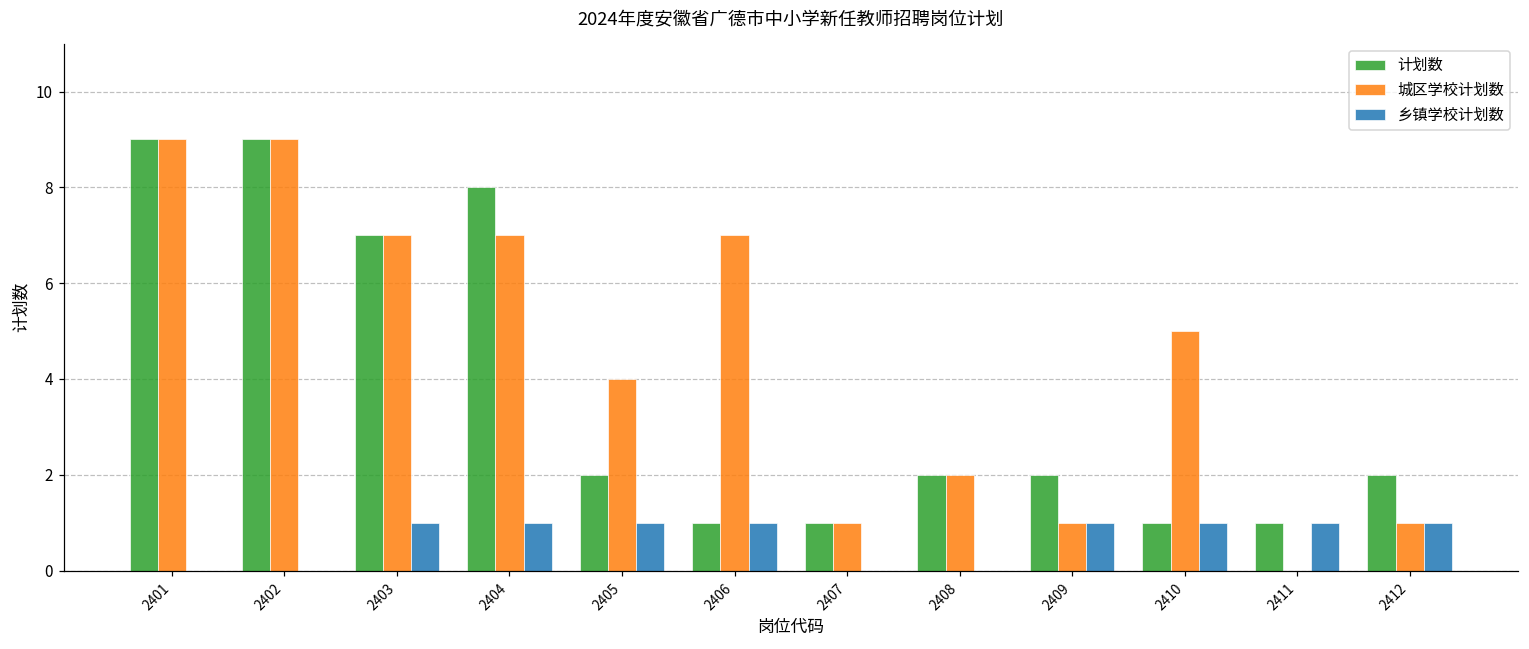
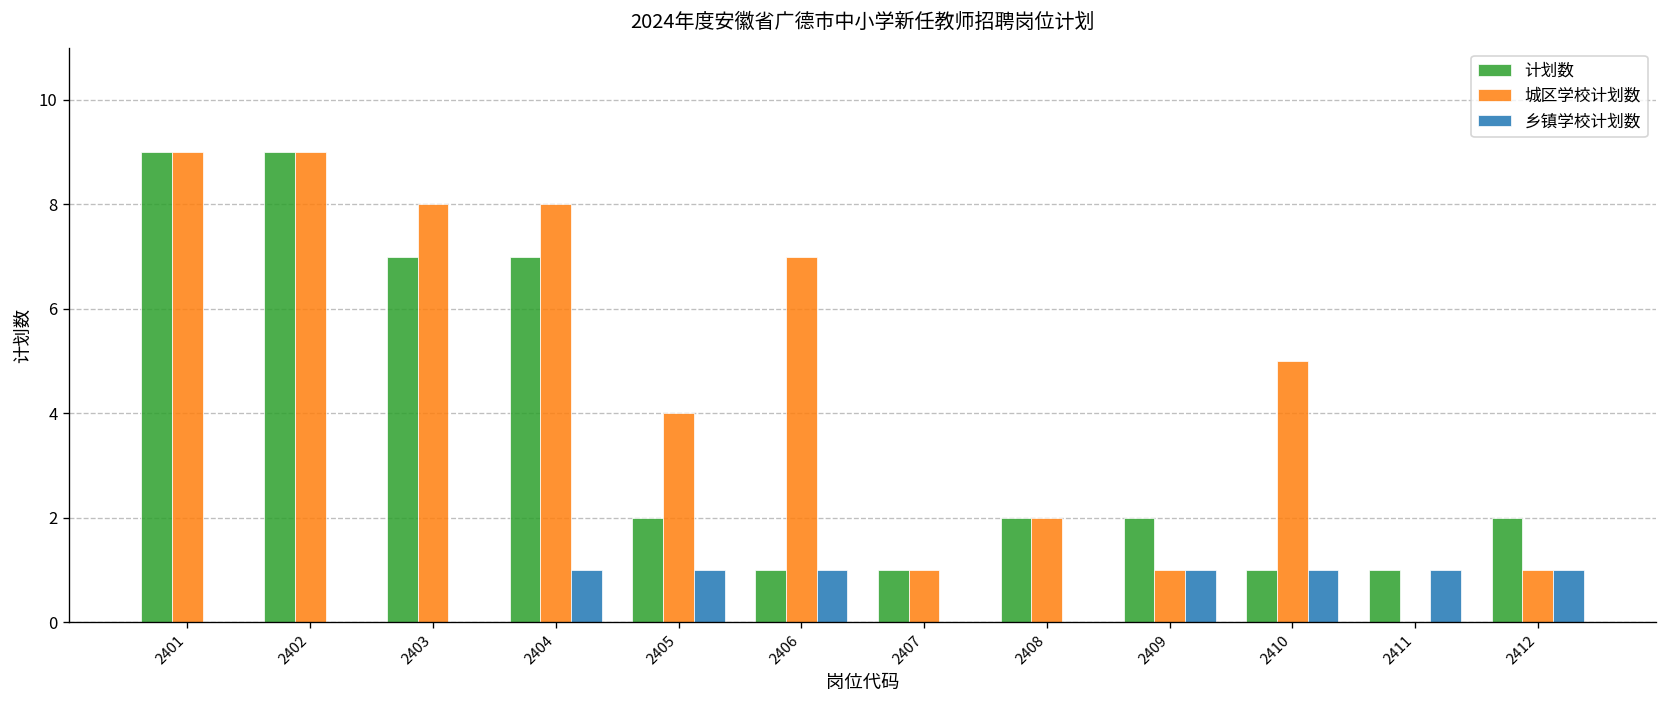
城区学校计划数, 2403: 7 -> 8
乡镇学校计划数, 2403: 1 -> 0
计划数, 2404: 8 -> 7
城区学校计划数, 2404: 7 -> 8
